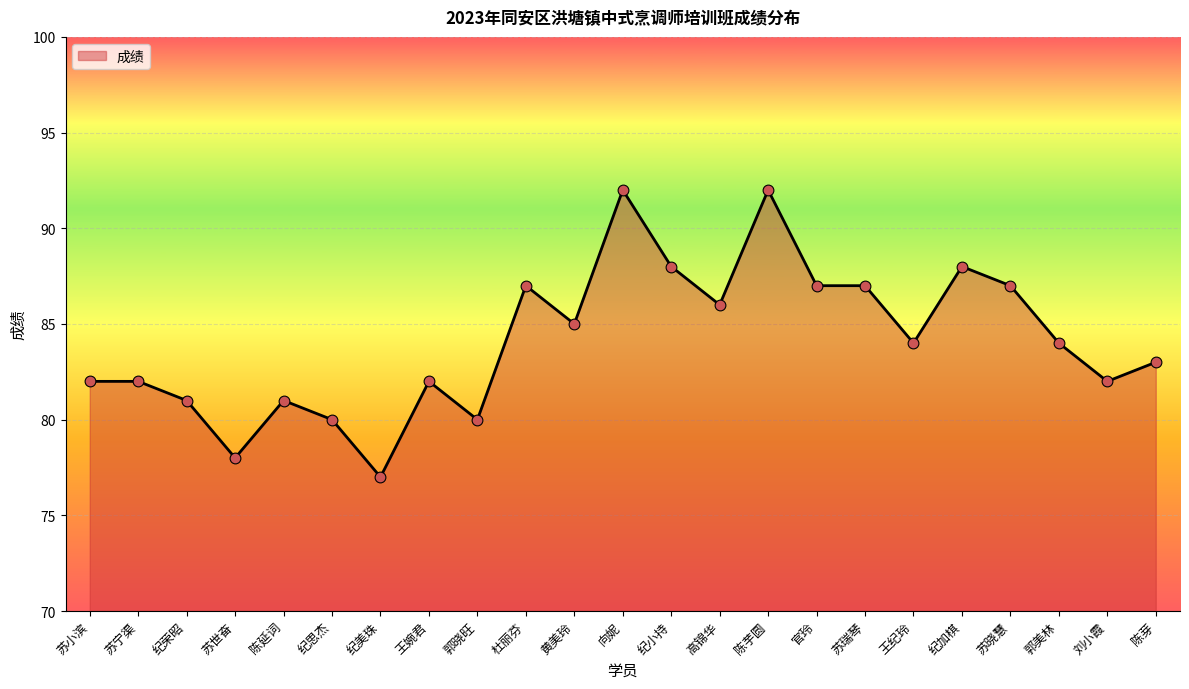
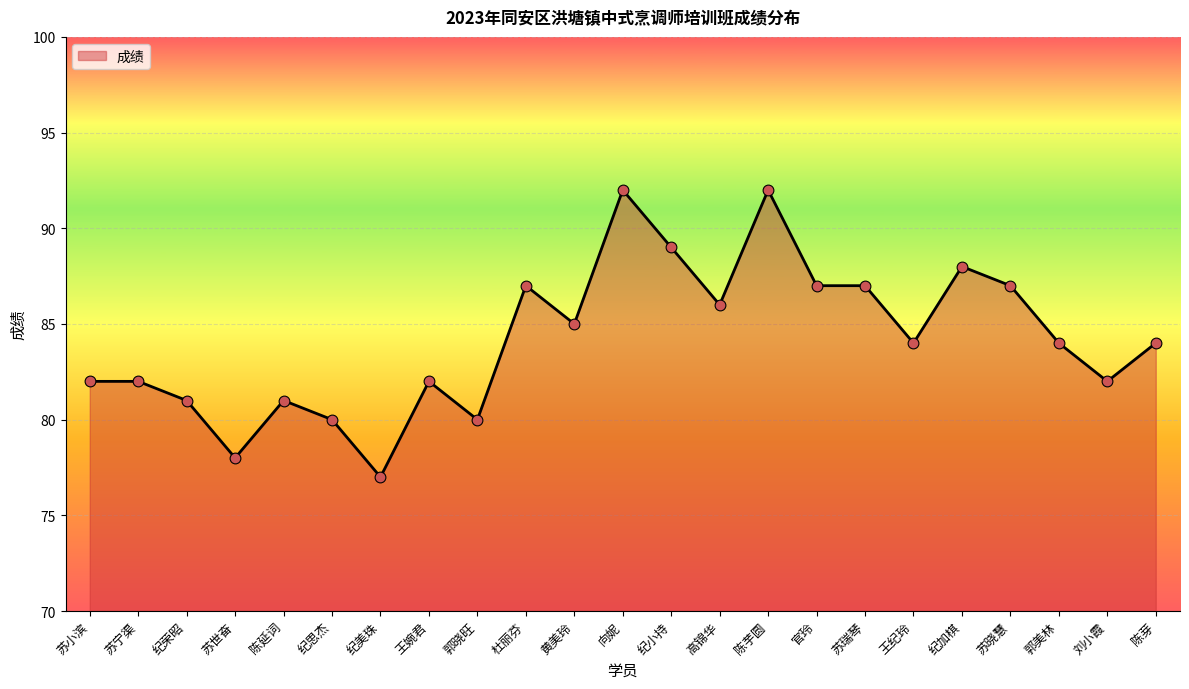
纪小持: 88 -> 89
陈芽: 83 -> 84
